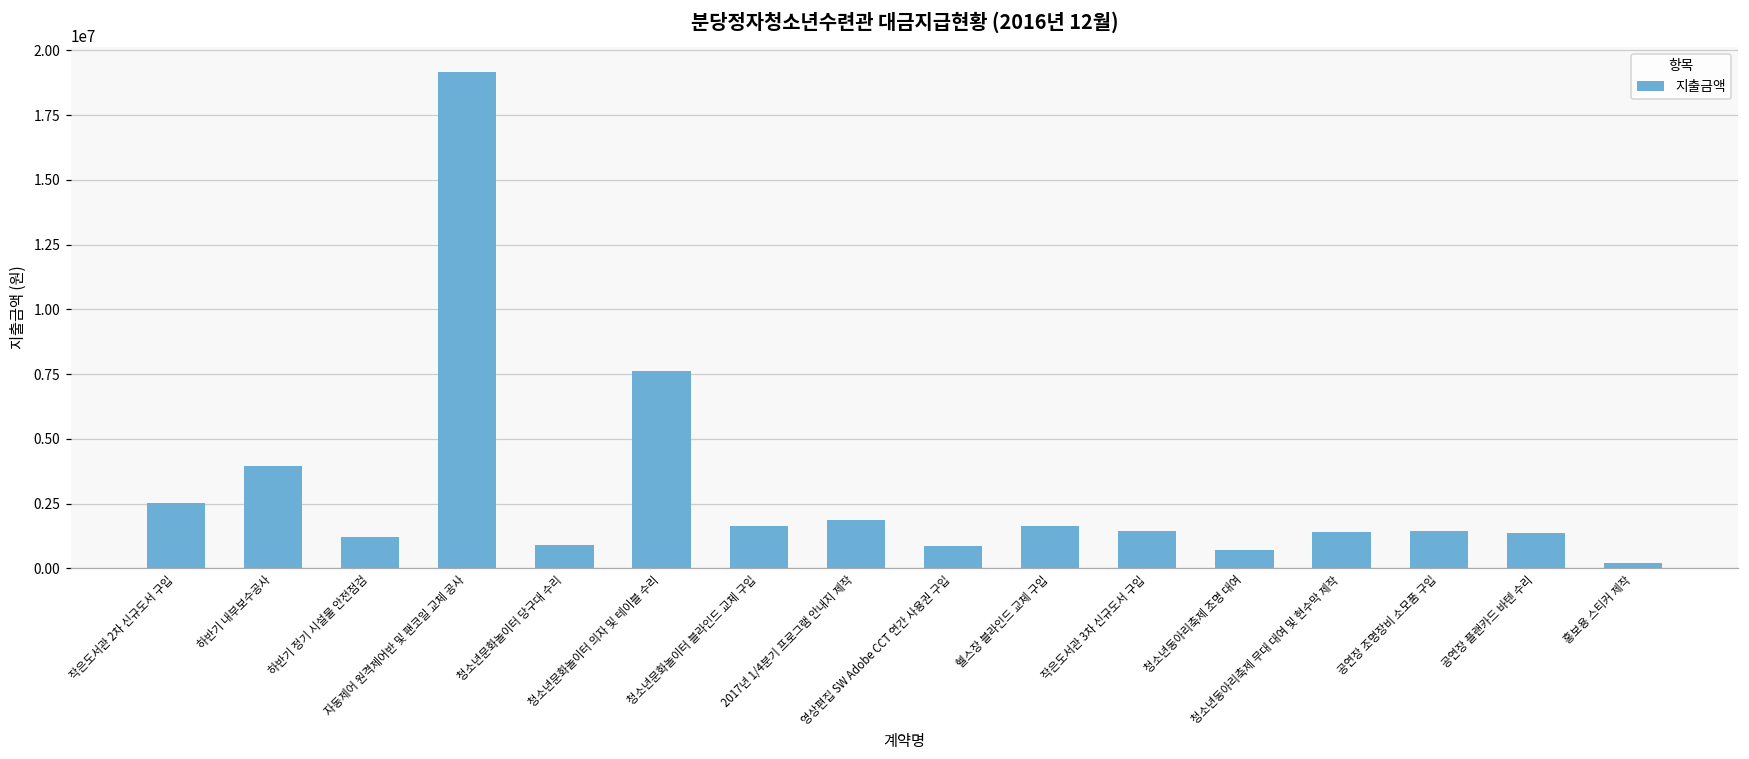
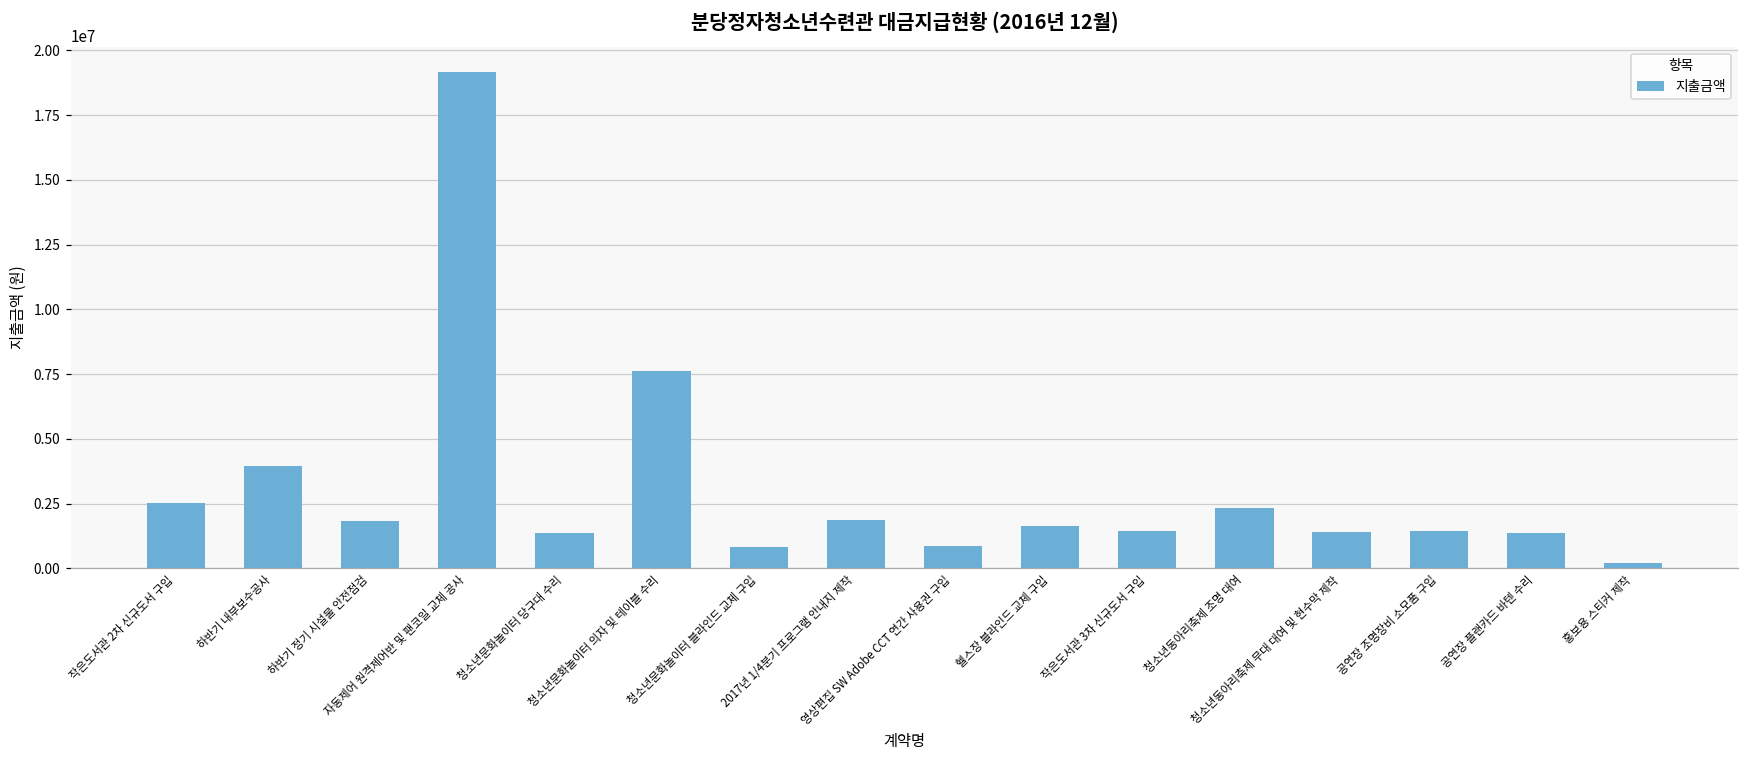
하반기 정기 시설물 안전점검: 1200000 -> 1800000
청소년문화놀이터 당구대 수리: 900000 -> 1400000
청소년문화놀이터 블라인드 교체 구입: 1700000 -> 800000
청소년동아리축제 조명 대여: 700000 -> 2300000
